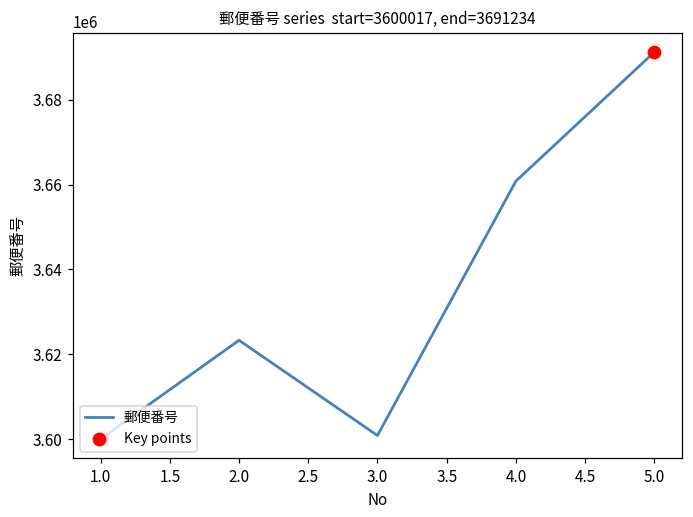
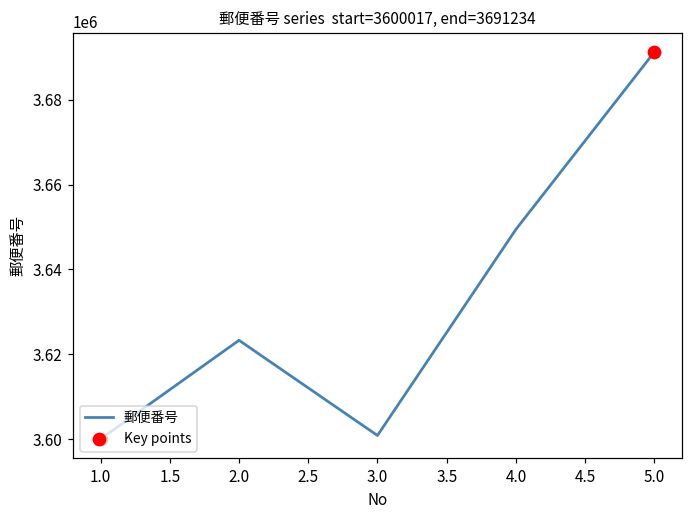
郵便番号, 4.0: 3661000 -> 3649000
